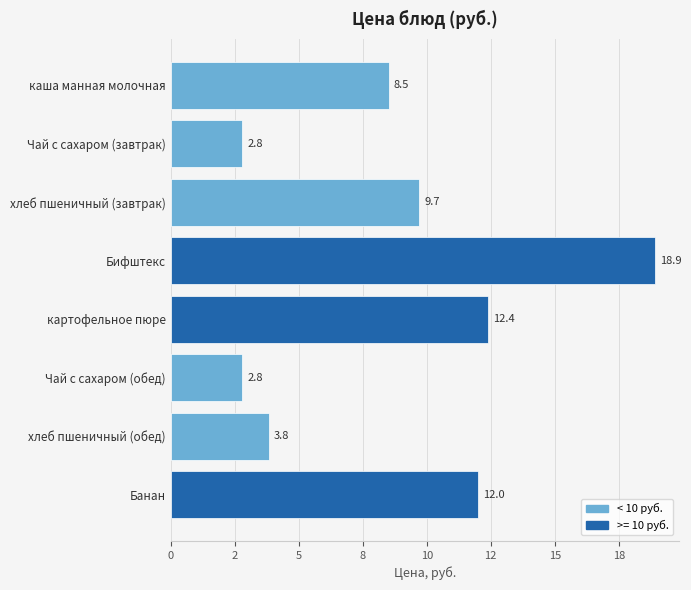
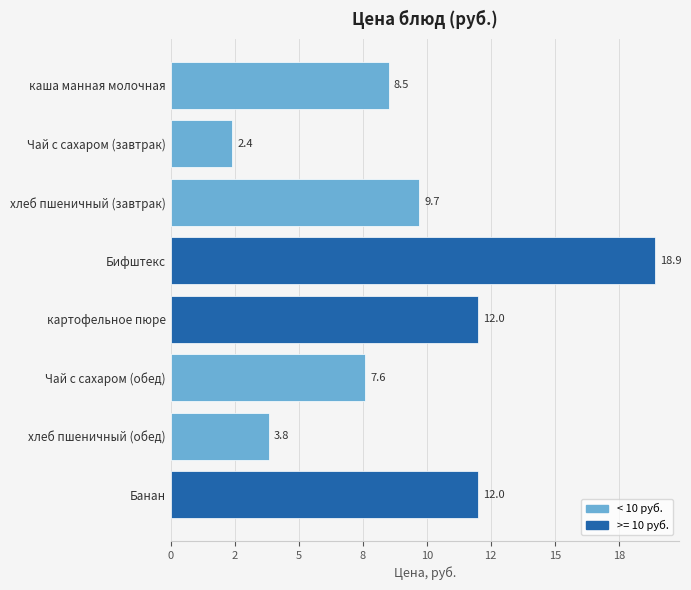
Чай с сахаром (завтрак): 2.8 -> 2.4
картофельное пюре: 12.4 -> 12.0
Чай с сахаром (обед): 2.8 -> 7.6
